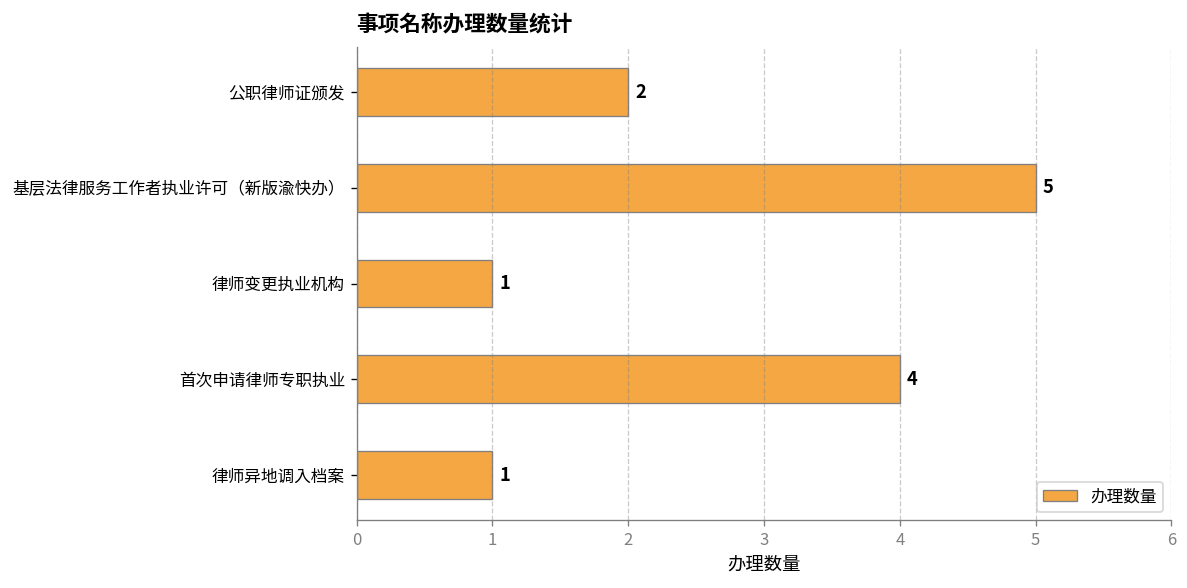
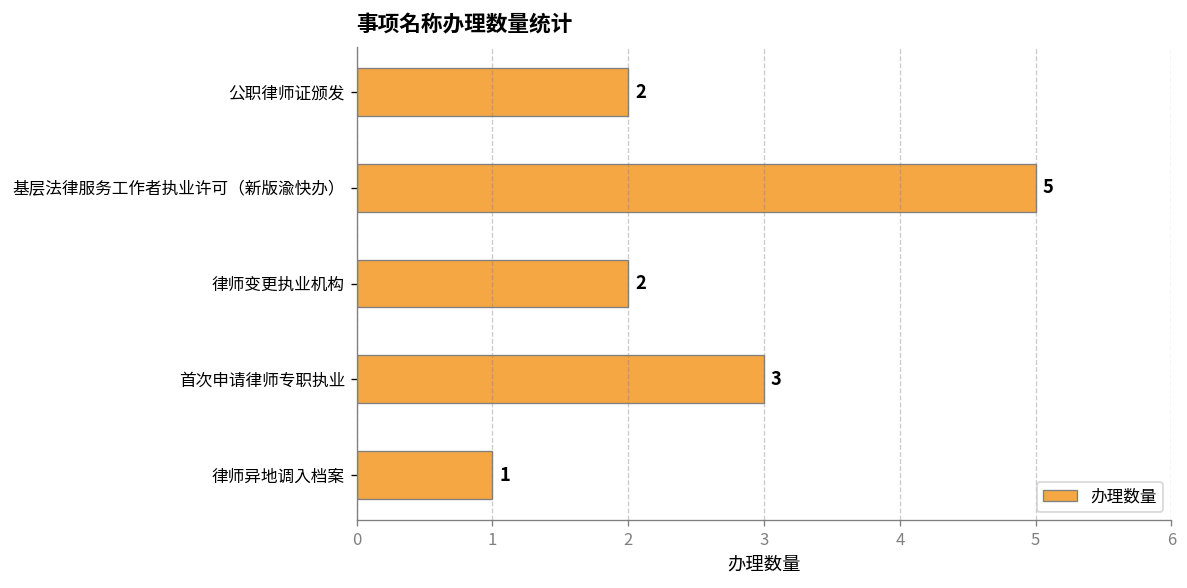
律师变更执业机构: 1 -> 2
首次申请律师专职执业: 4 -> 3
